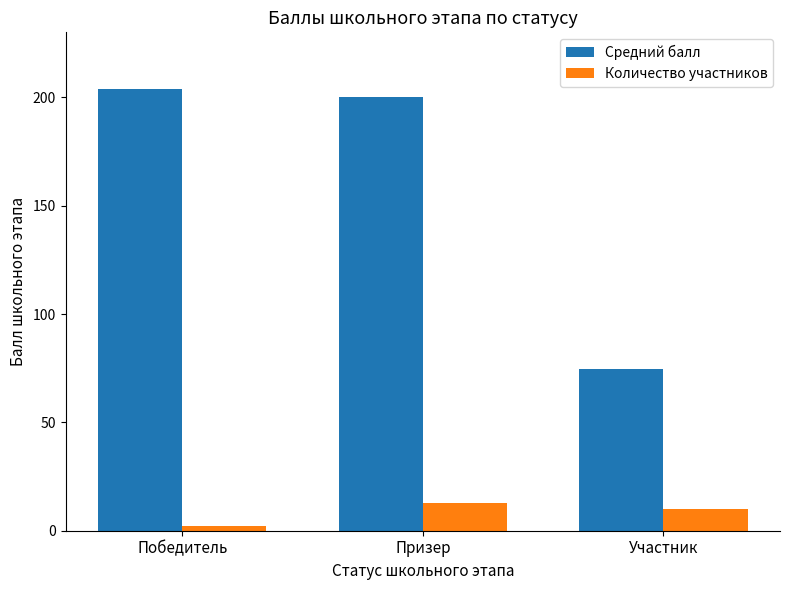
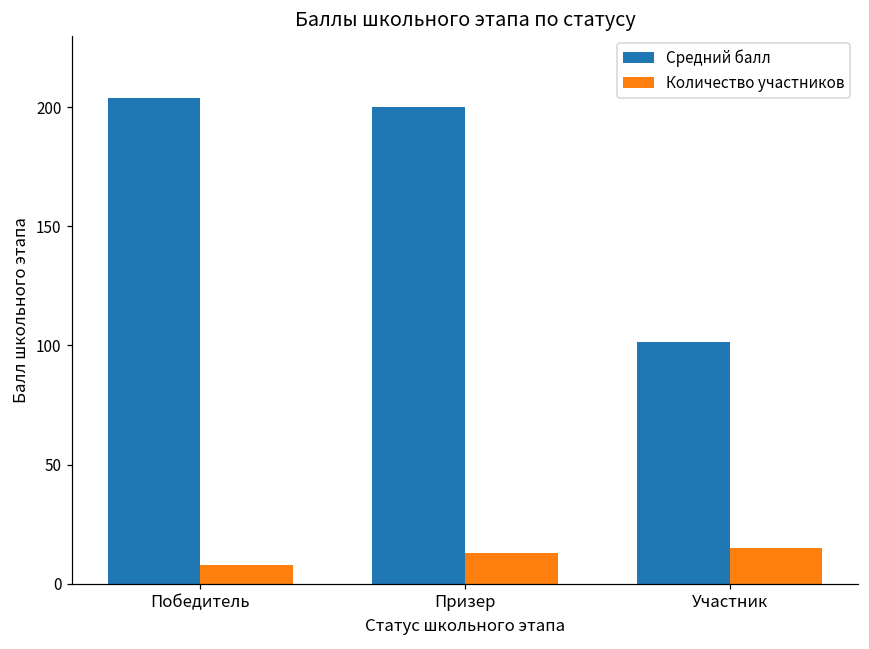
Количество участников, Победитель: 2 -> 8
Средний балл, Участник: 75 -> 102
Количество участников, Участник: 10 -> 15
